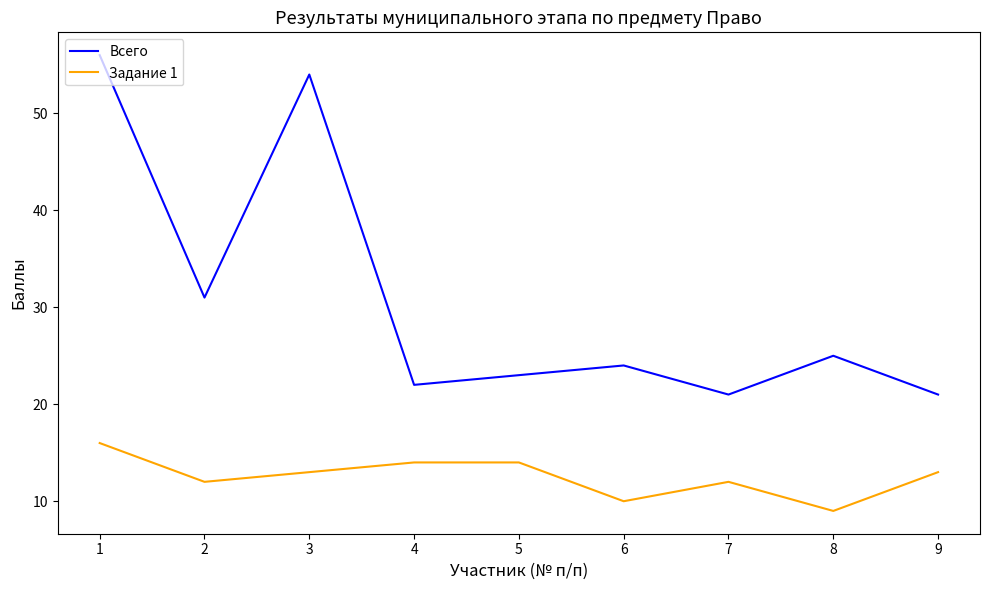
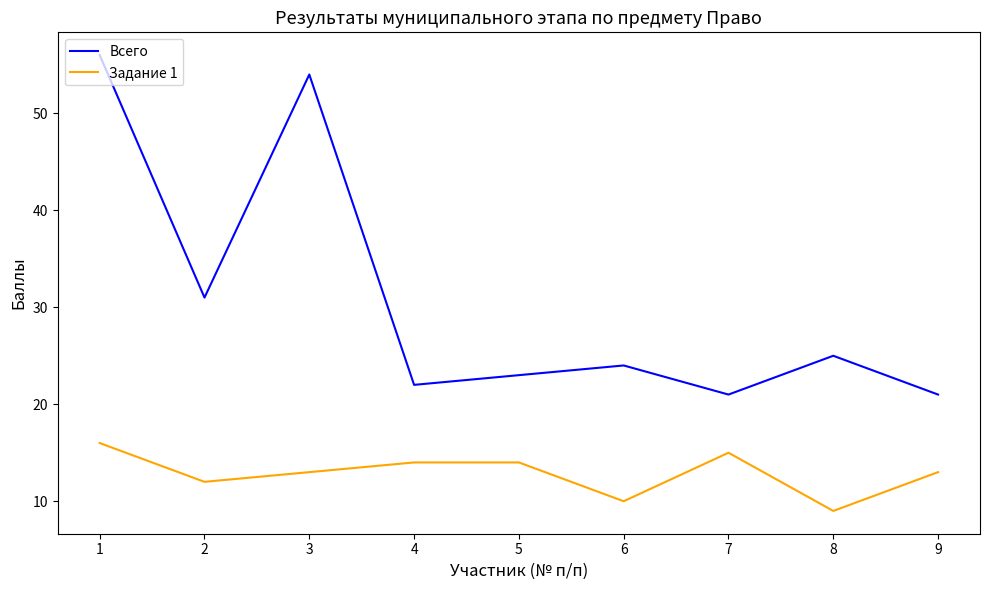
Задание 1, 7: 12 -> 15
